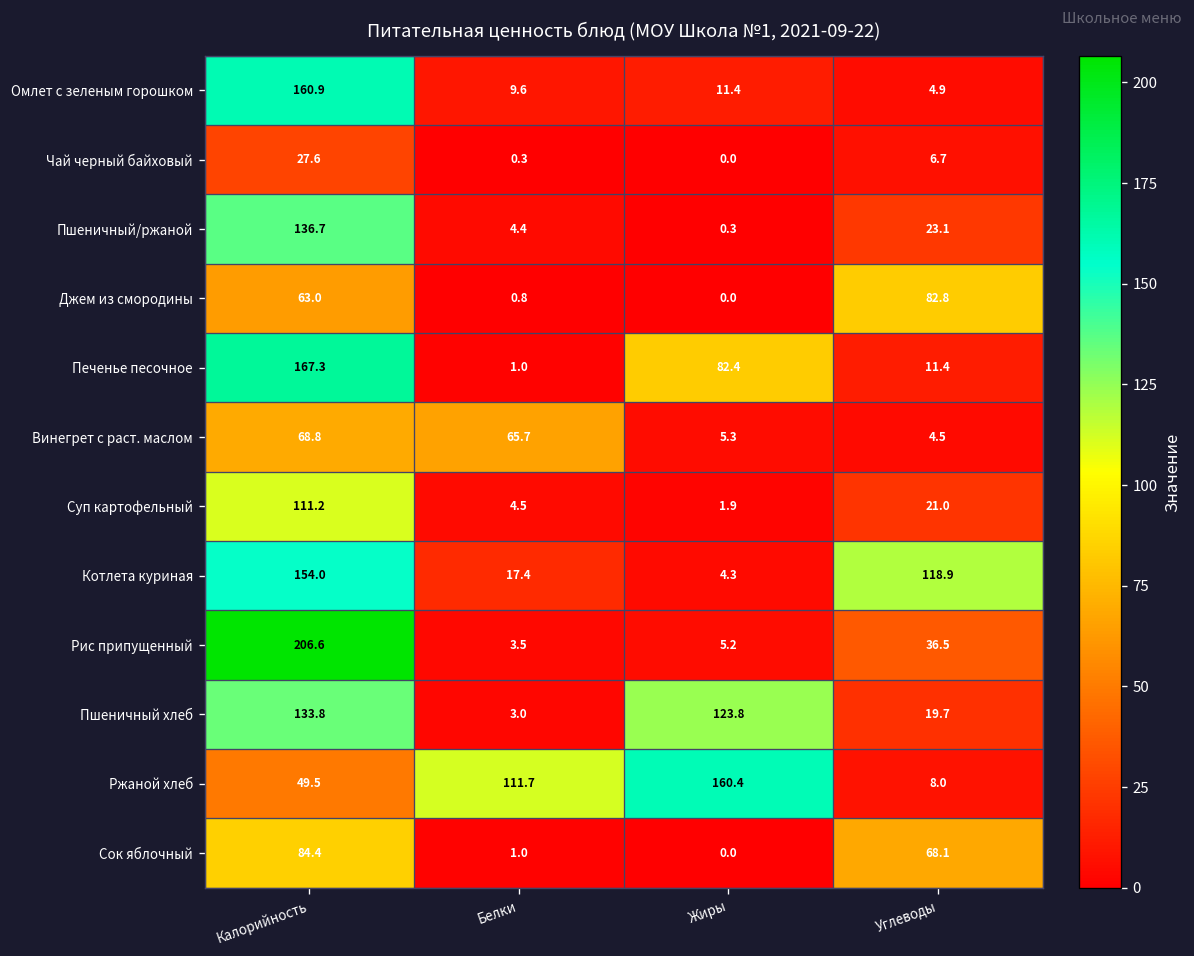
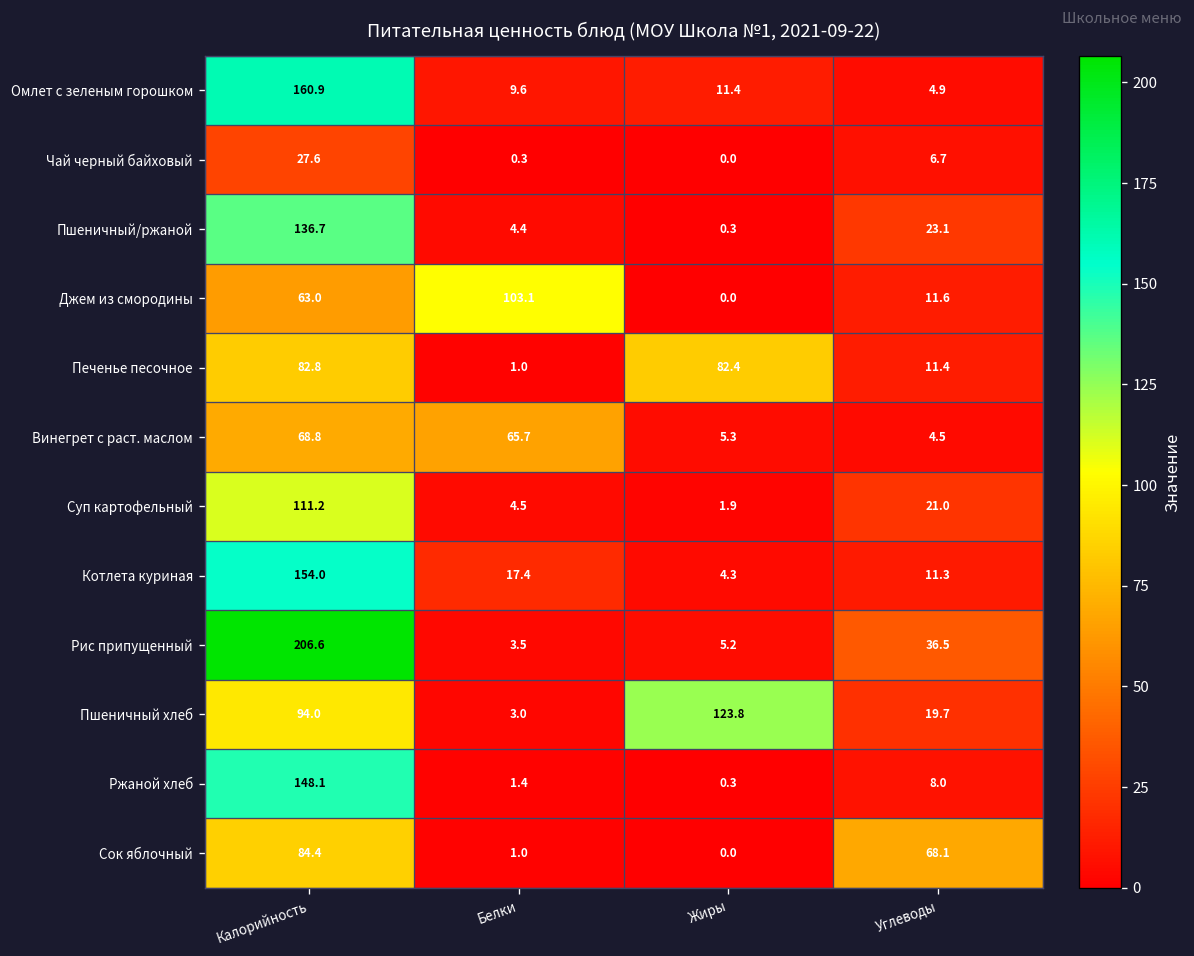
Джем из смородины, Белки: 0.8 -> 103.1
Джем из смородины, Углеводы: 82.8 -> 11.6
Печенье песочное, Калорийность: 167.3 -> 82.8
Котлета куриная, Углеводы: 118.9 -> 11.3
Пшеничный хлеб, Калорийность: 133.8 -> 94.0
Ржаной хлеб, Калорийность: 49.5 -> 148.1
Ржаной хлеб, Белки: 111.7 -> 1.4
Ржаной хлеб, Жиры: 160.4 -> 0.3
